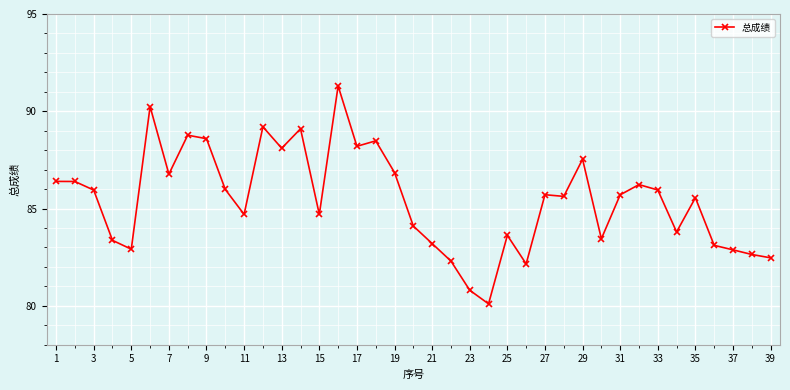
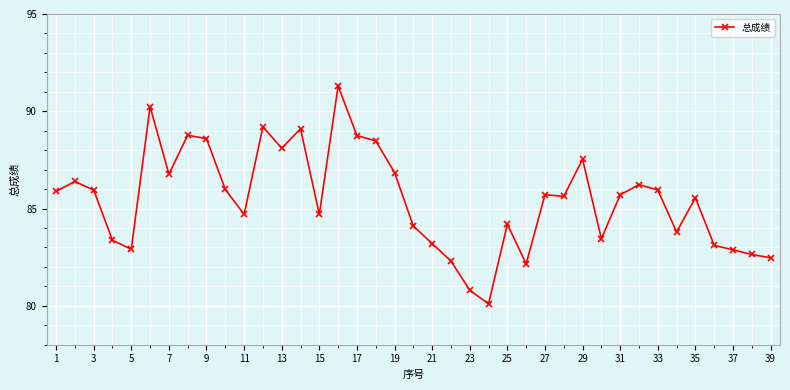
1: 86.4 -> 85.9
17: 88.2 -> 88.8
25: 83.6 -> 84.2
